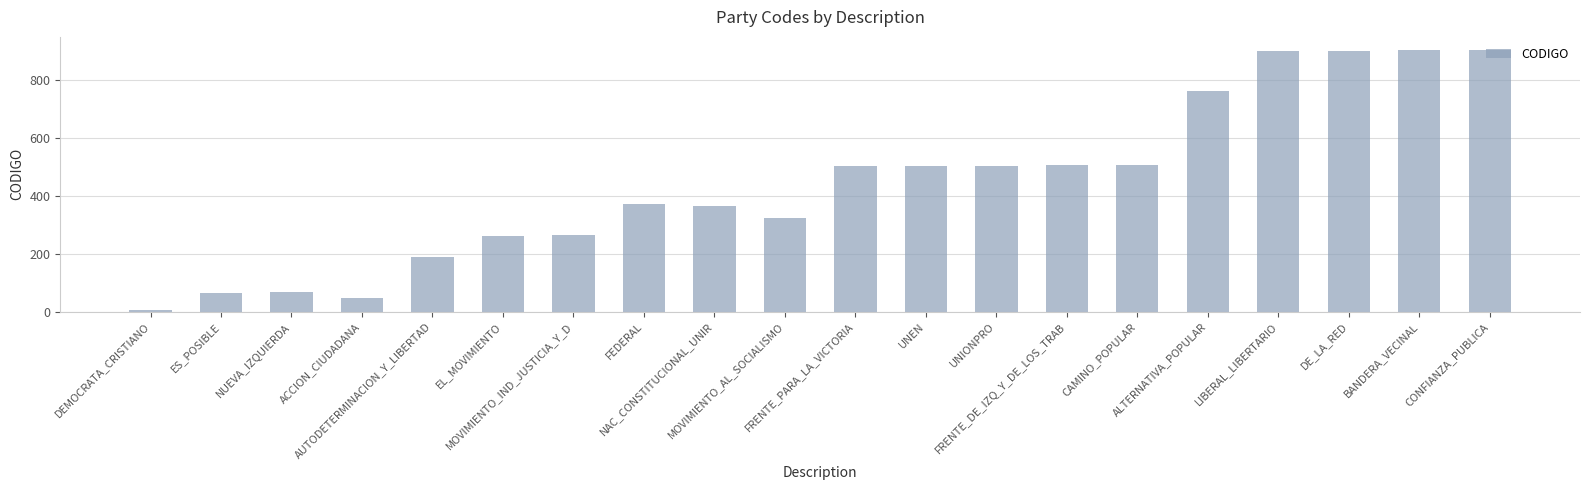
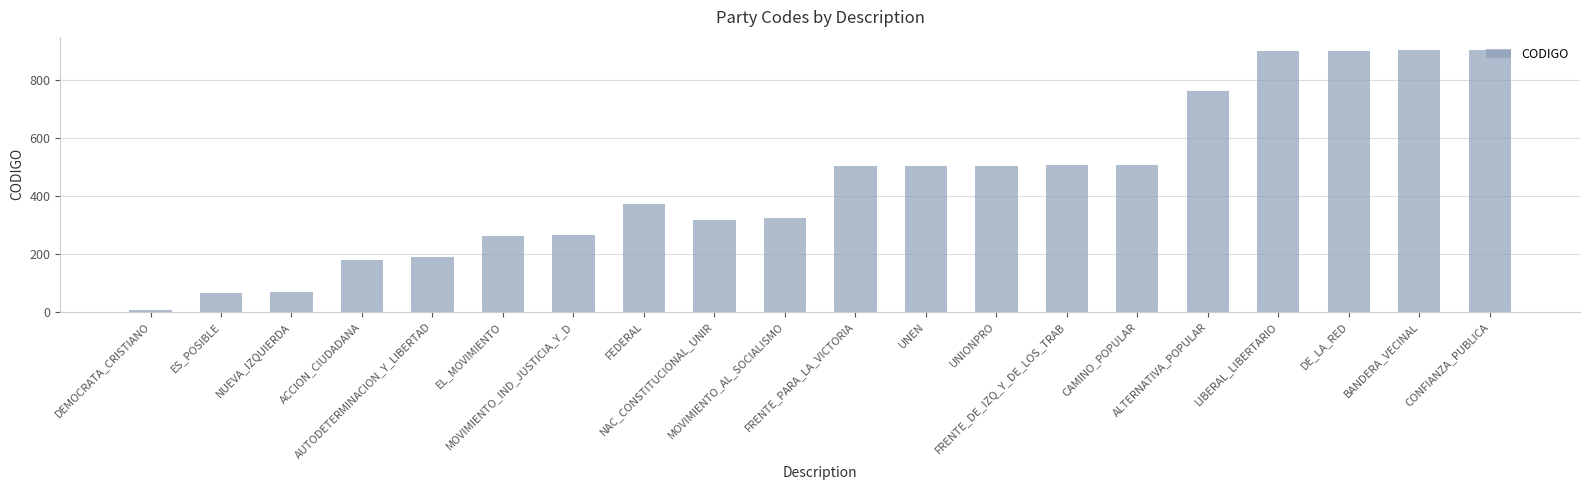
ACCION_CIUDADANA: 50 -> 180
NAC_CONSTITUCIONAL_UNIR: 360 -> 320
